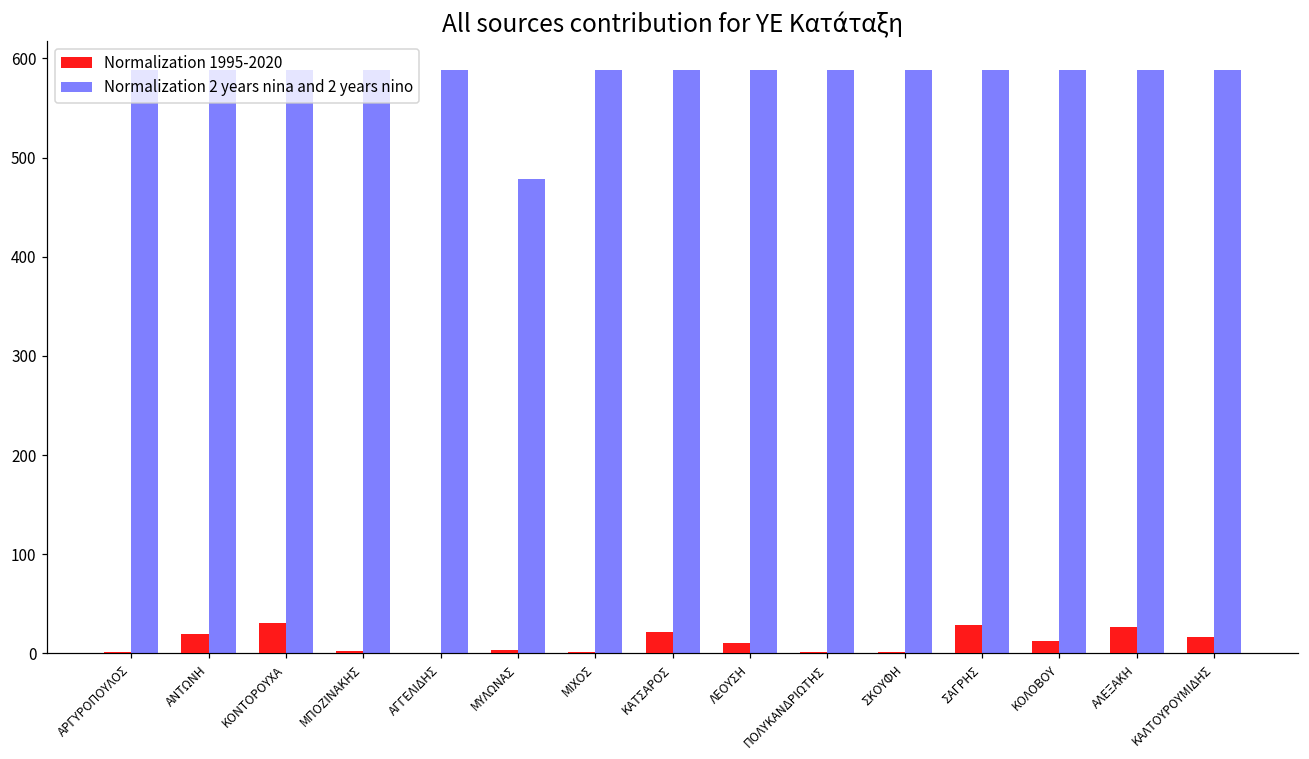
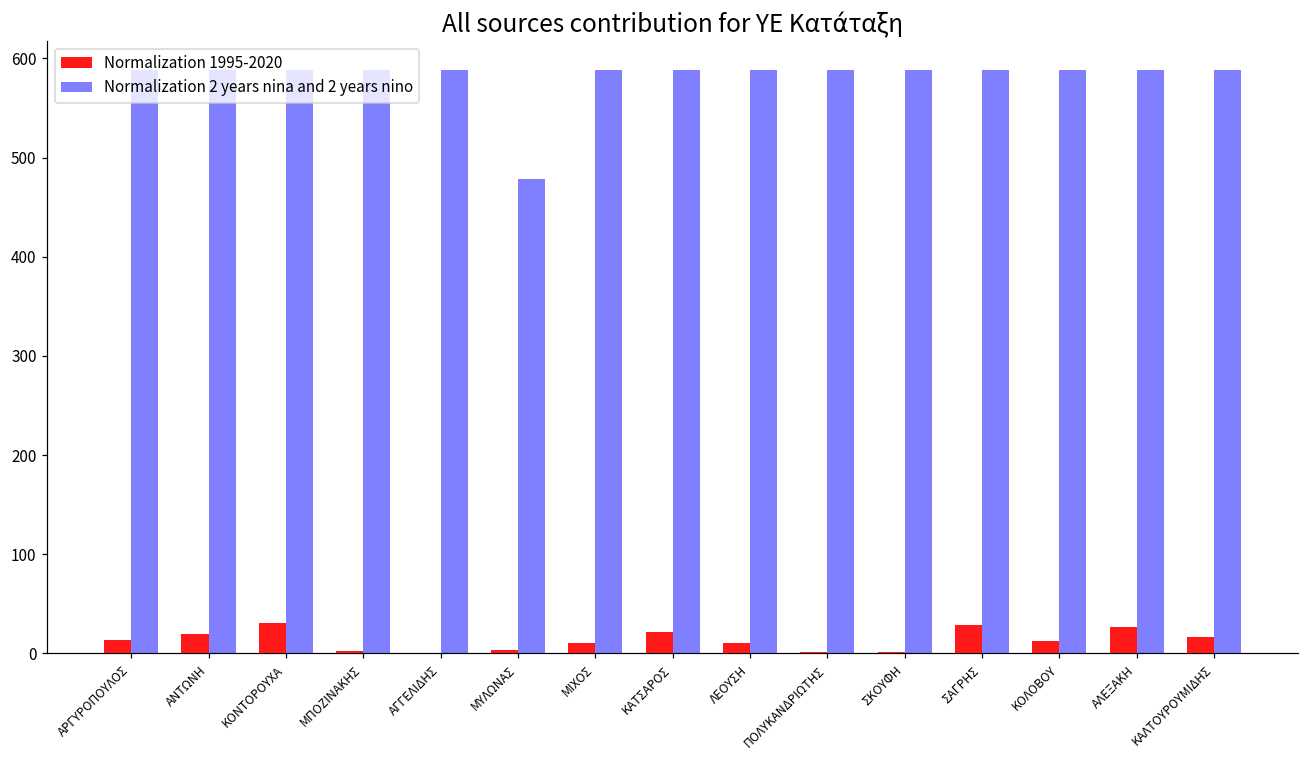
Normalization 1995-2020, ΑΡΓΥΡΟΠΟΥΛΟΣ: 0 -> 10
Normalization 1995-2020, ΜΙΧΟΣ: 0 -> 10
